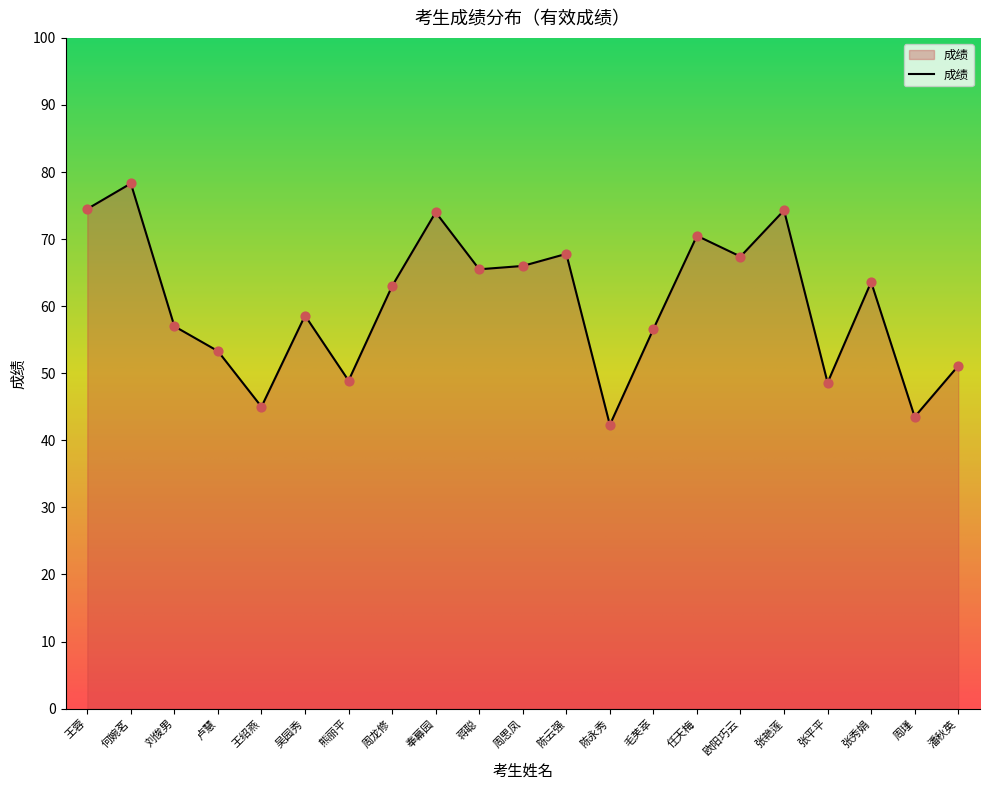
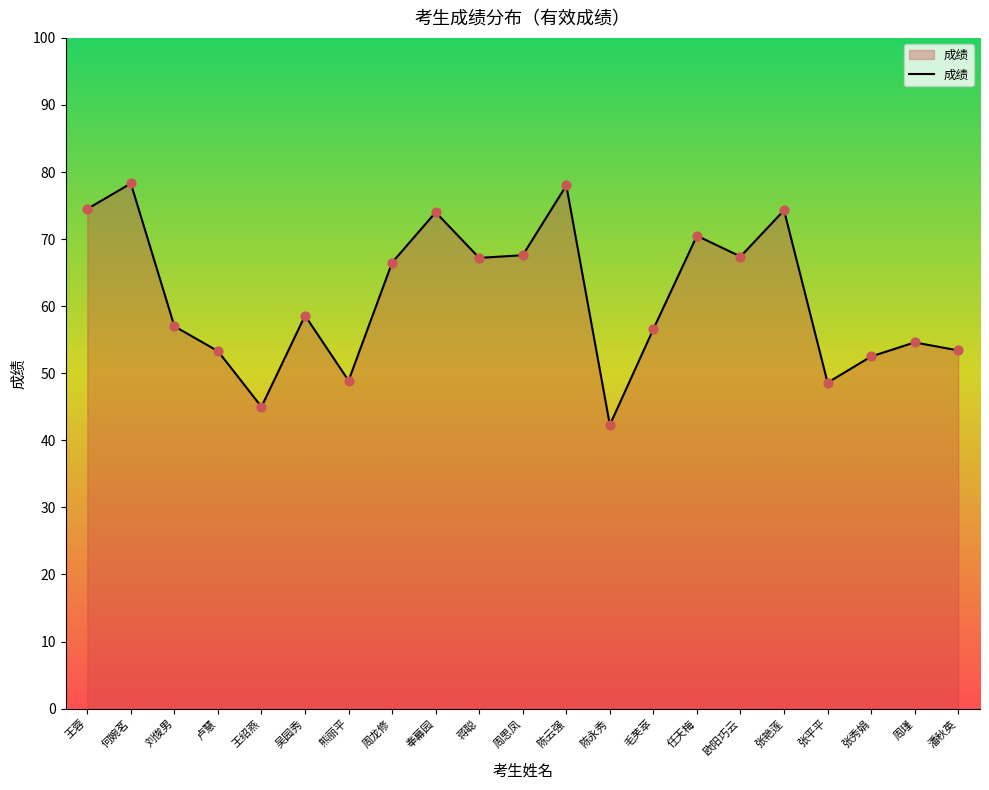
周龙修: 63 -> 67
蒋聪: 66 -> 67
周思凤: 66 -> 68
陈云强: 68 -> 78
张秀娟: 64 -> 53
周瑾: 44 -> 55
潘秋英: 51 -> 53
